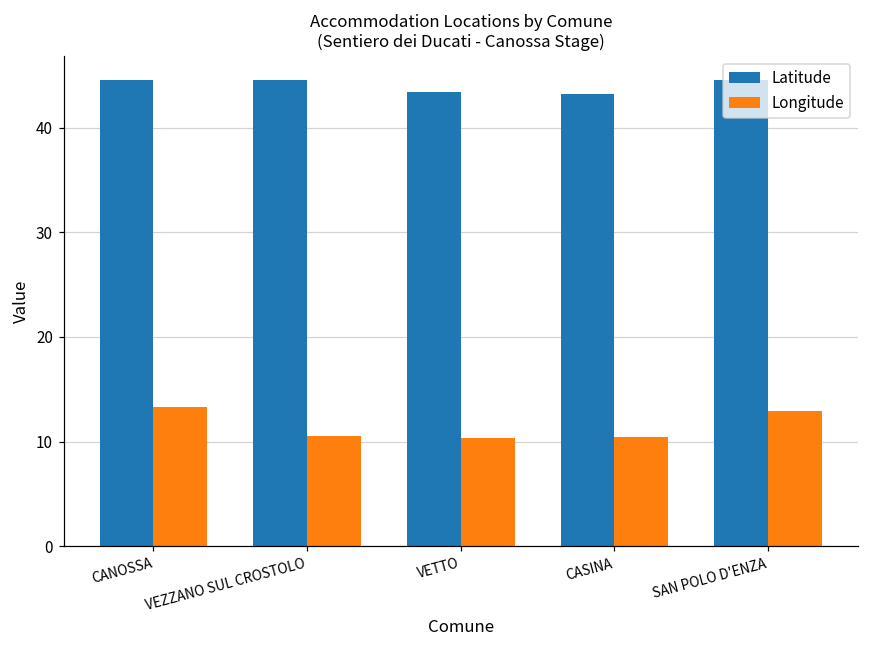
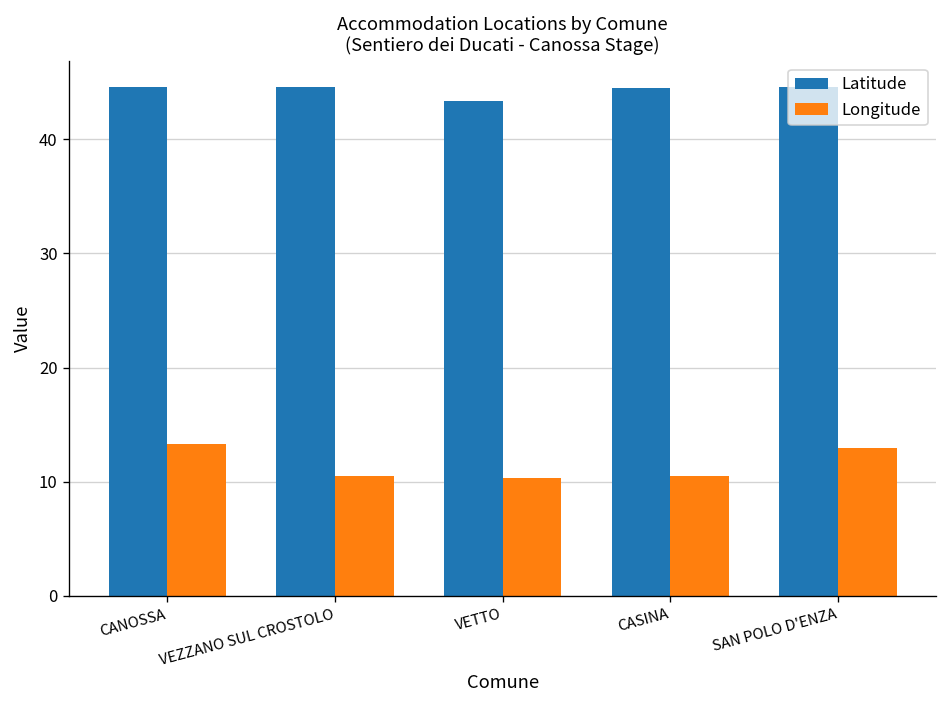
Latitude, CASINA: 43 -> 45
